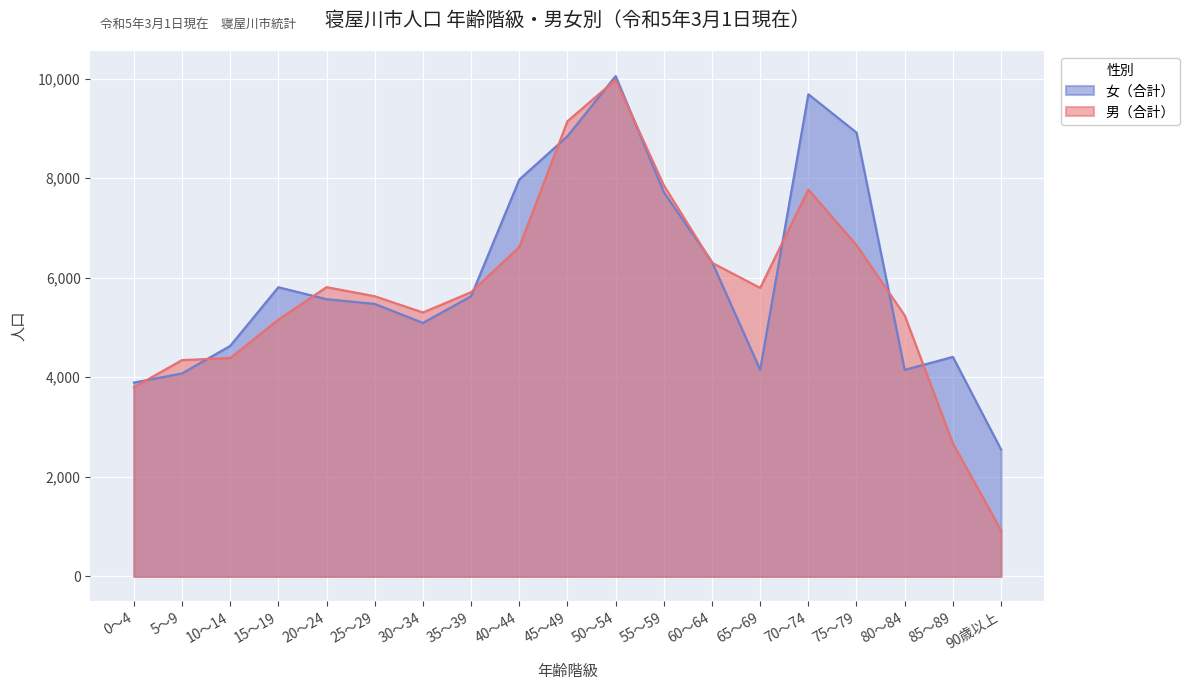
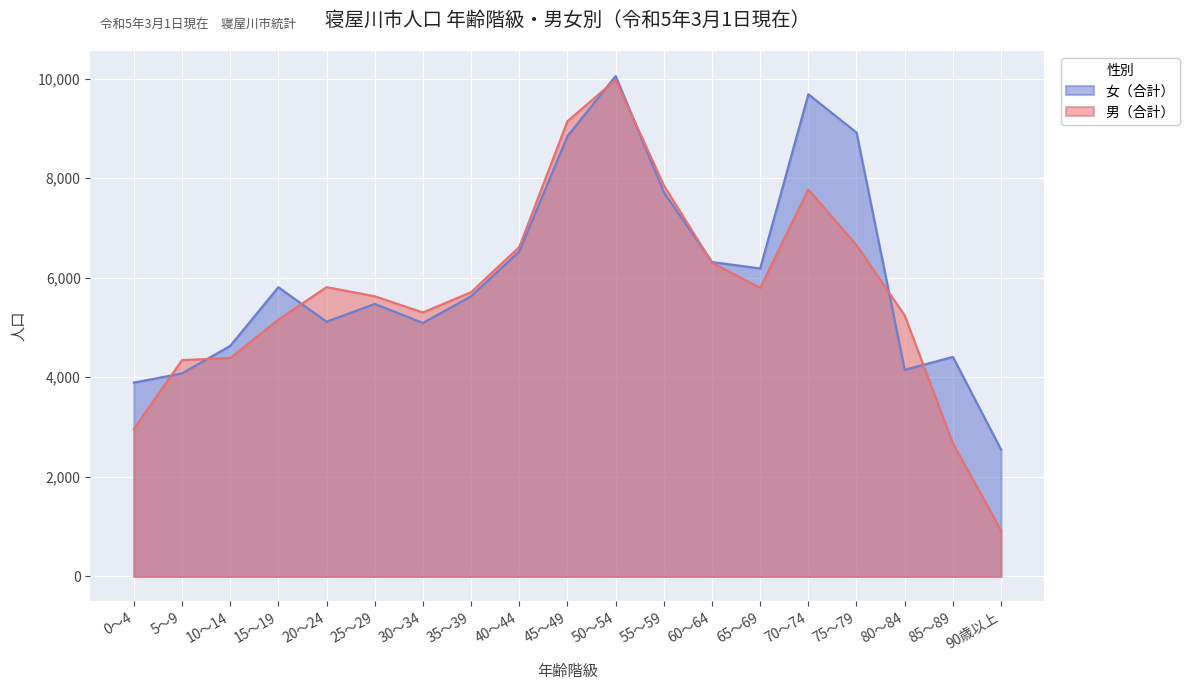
男（合計）, 0～4: 3,800 -> 3,000
女（合計）, 20～24: 5,600 -> 5,100
女（合計）, 40～44: 8,000 -> 6,500
女（合計）, 65～69: 4,200 -> 6,200
